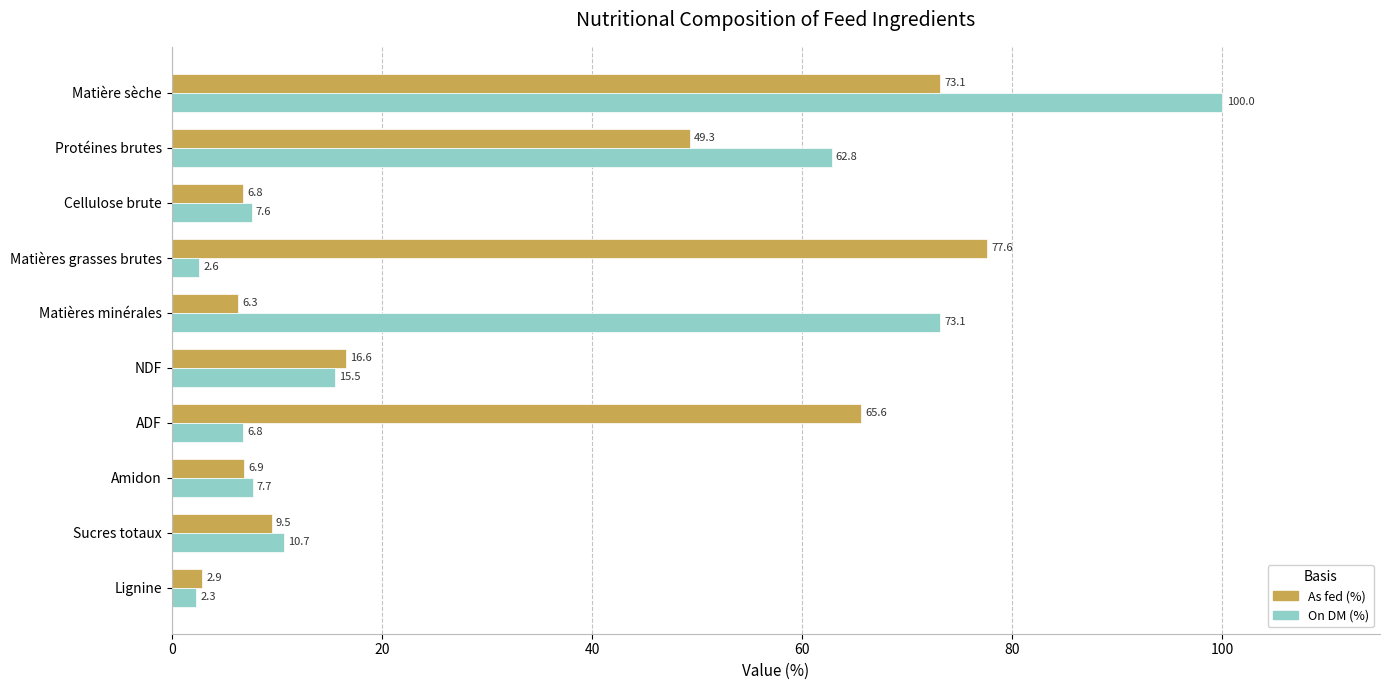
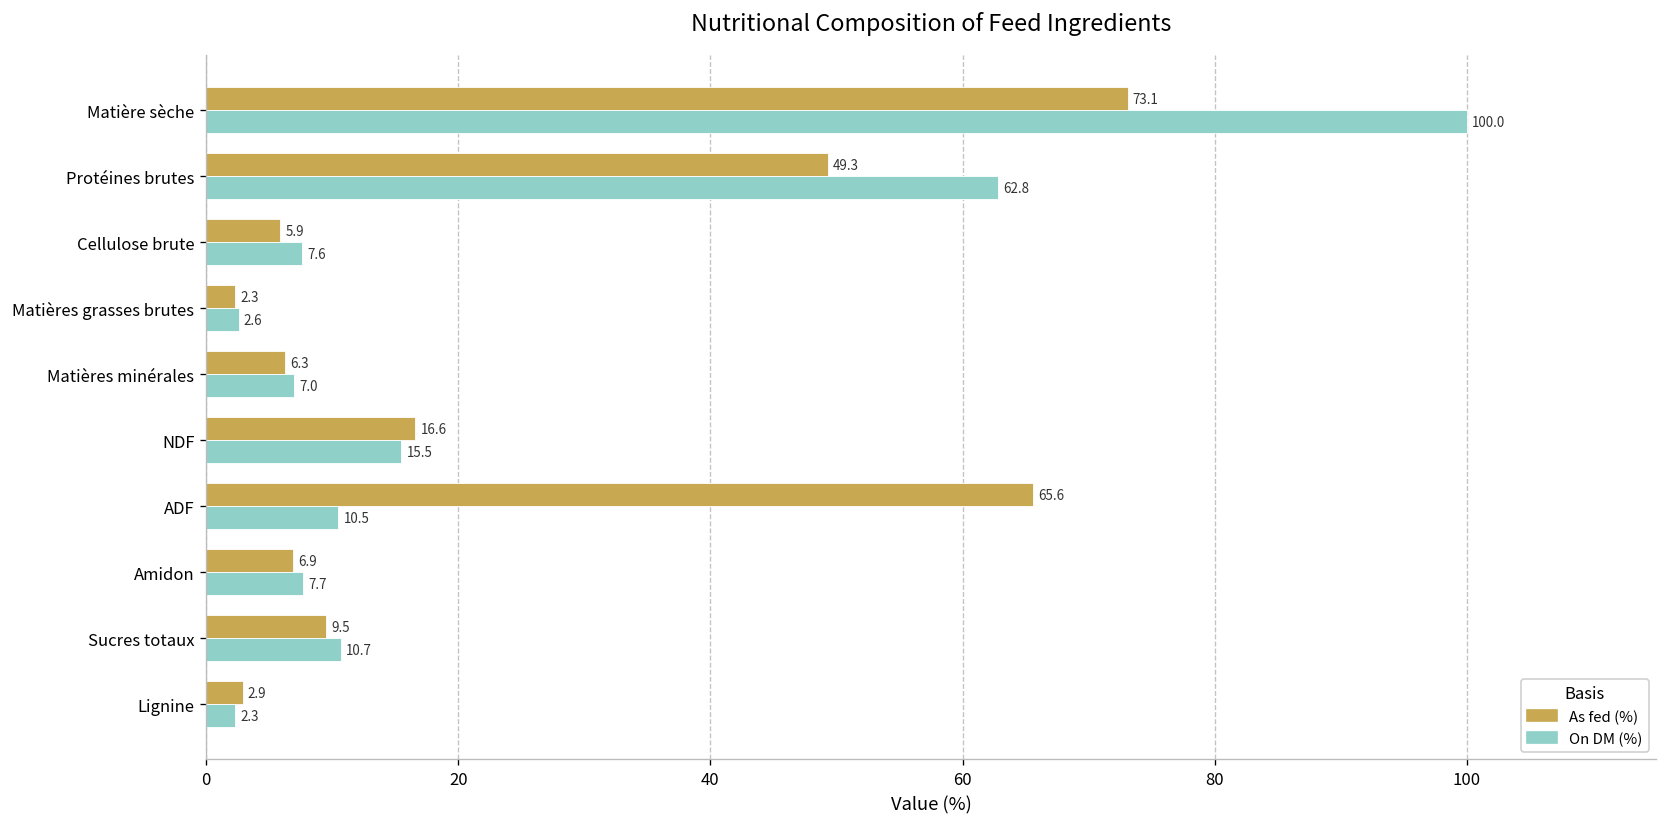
As fed (%), Cellulose brute: 6.8 -> 5.9
As fed (%), Matières grasses brutes: 77.6 -> 2.3
On DM (%), Matières minérales: 73.1 -> 7.0
On DM (%), ADF: 6.8 -> 10.5
